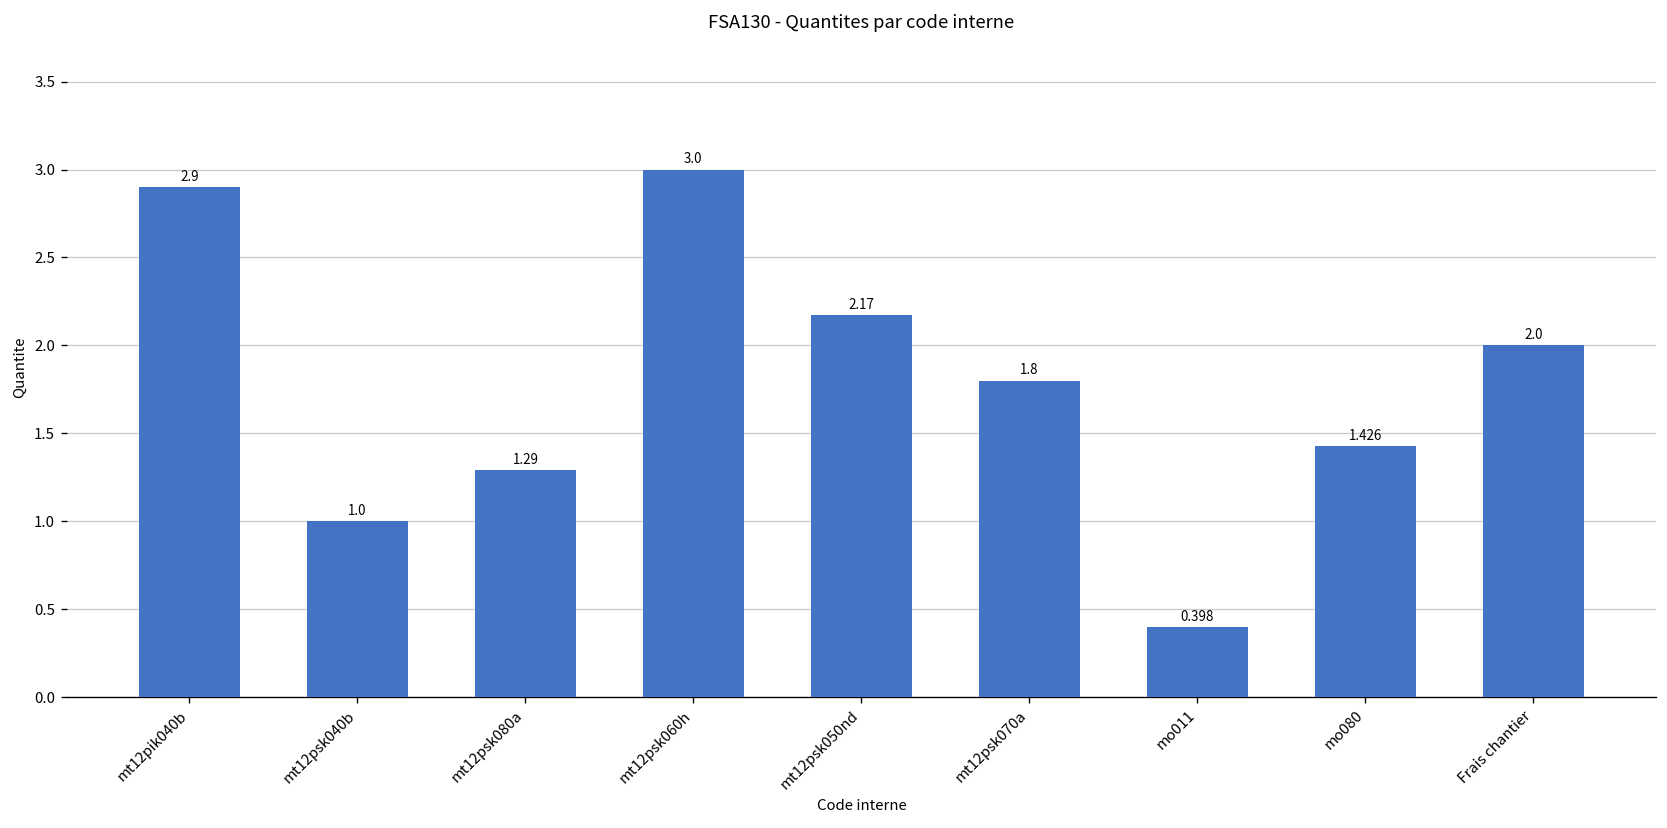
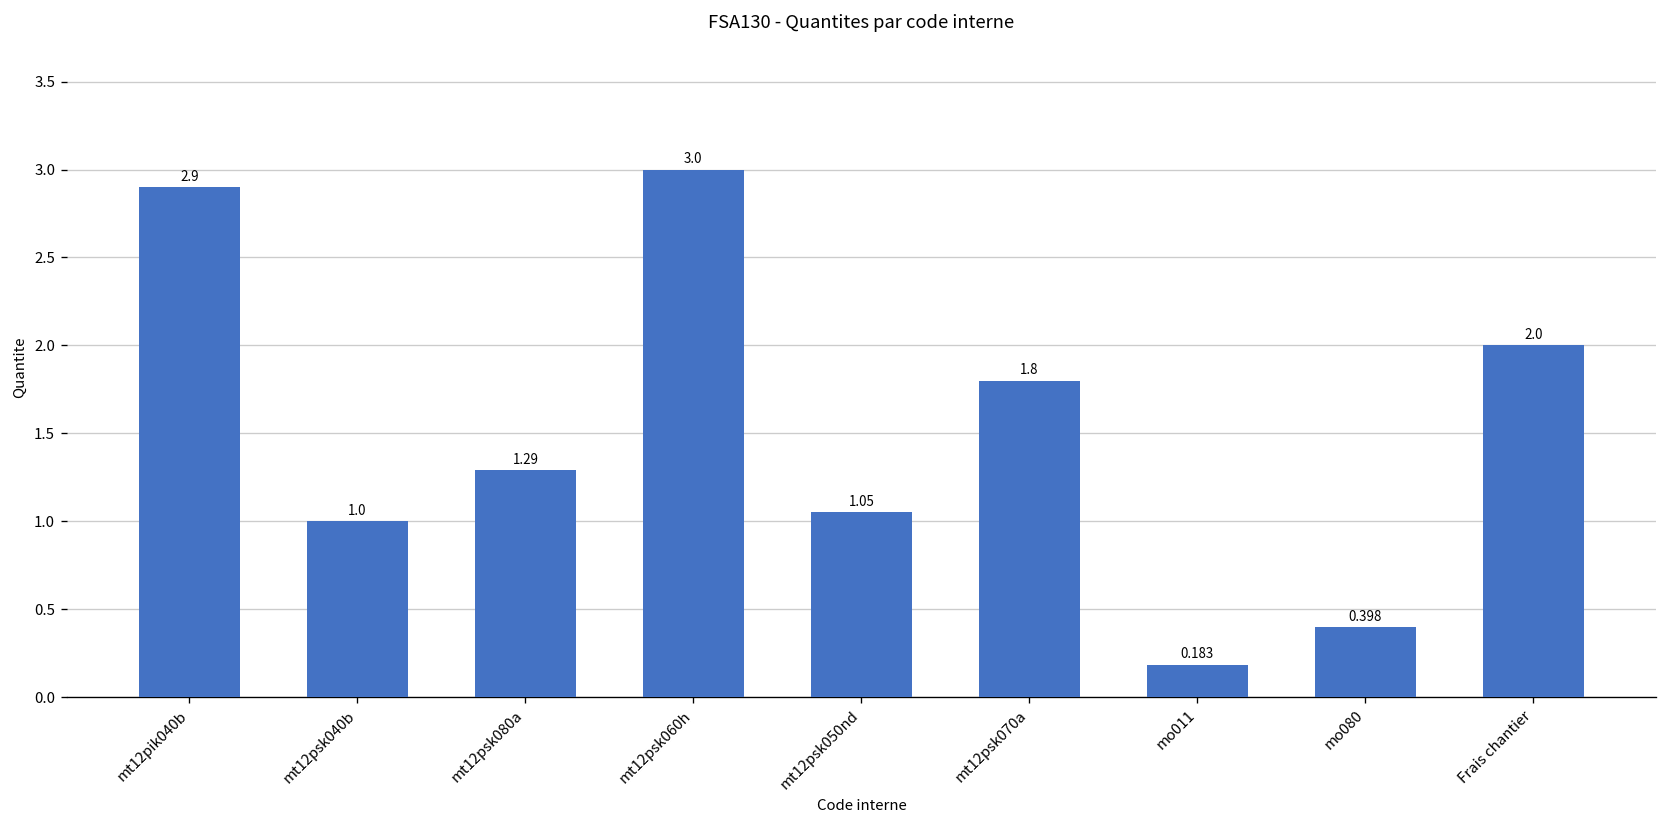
mt12psk050nd: 2.17 -> 1.05
mo011: 0.398 -> 0.183
mo080: 1.426 -> 0.398
